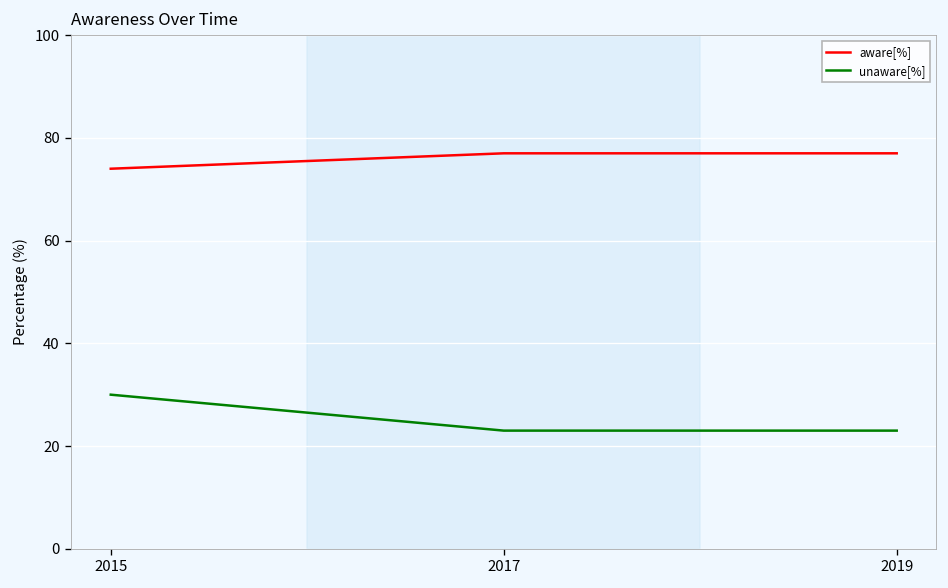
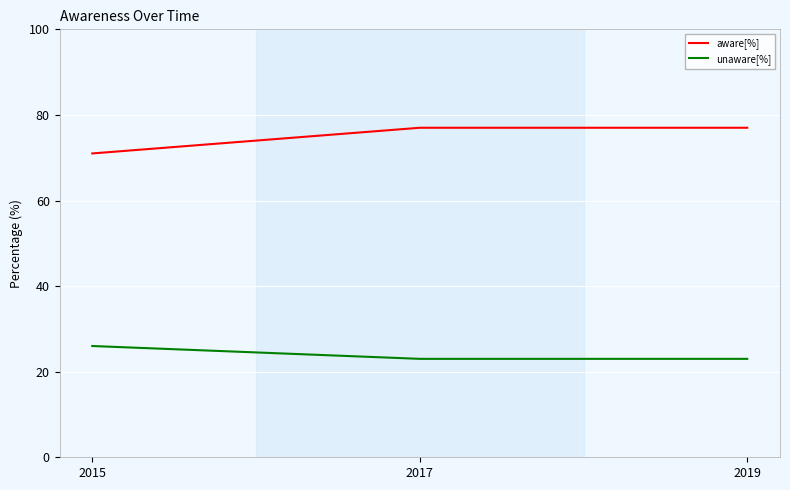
aware[%], 2015: 74 -> 71
unaware[%], 2015: 30 -> 26
